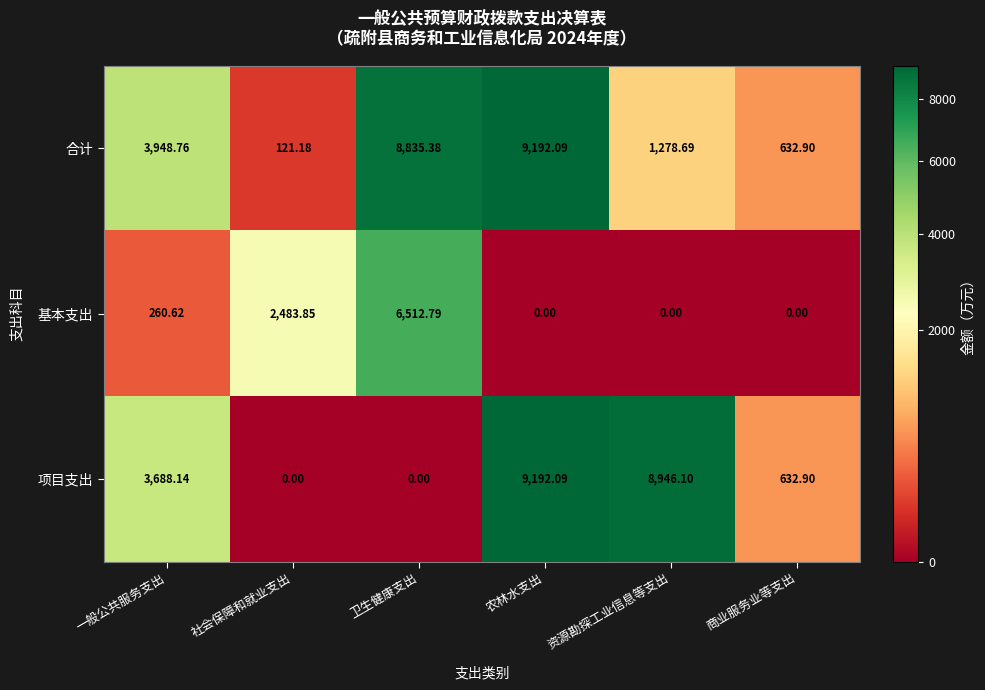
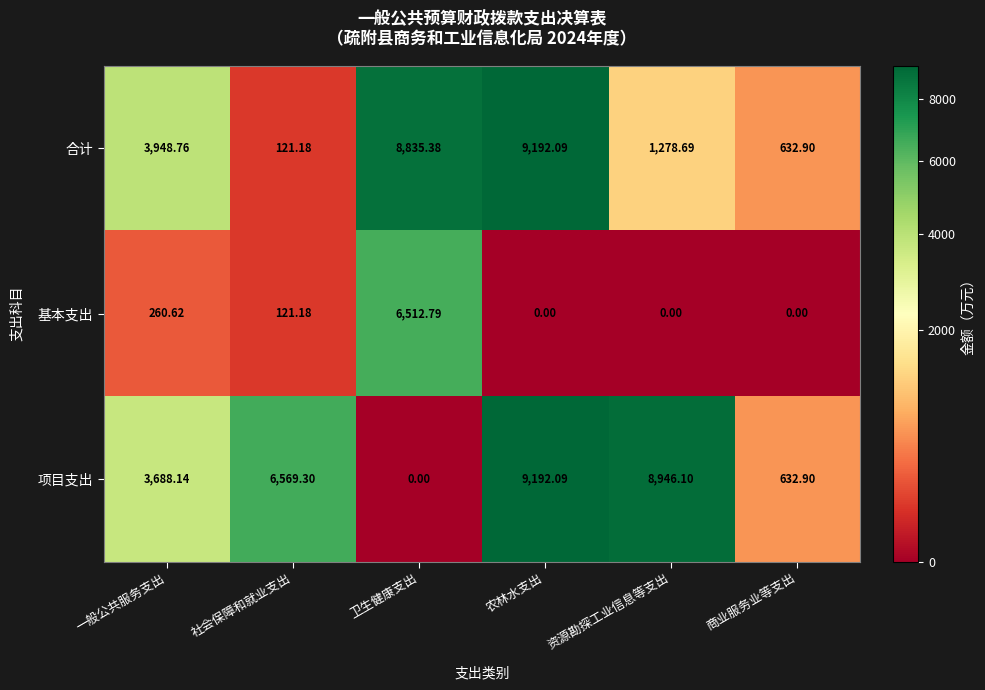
基本支出, 社会保障和就业支出: 2,483.85 -> 121.18
项目支出, 社会保障和就业支出: 0.00 -> 6,569.30
